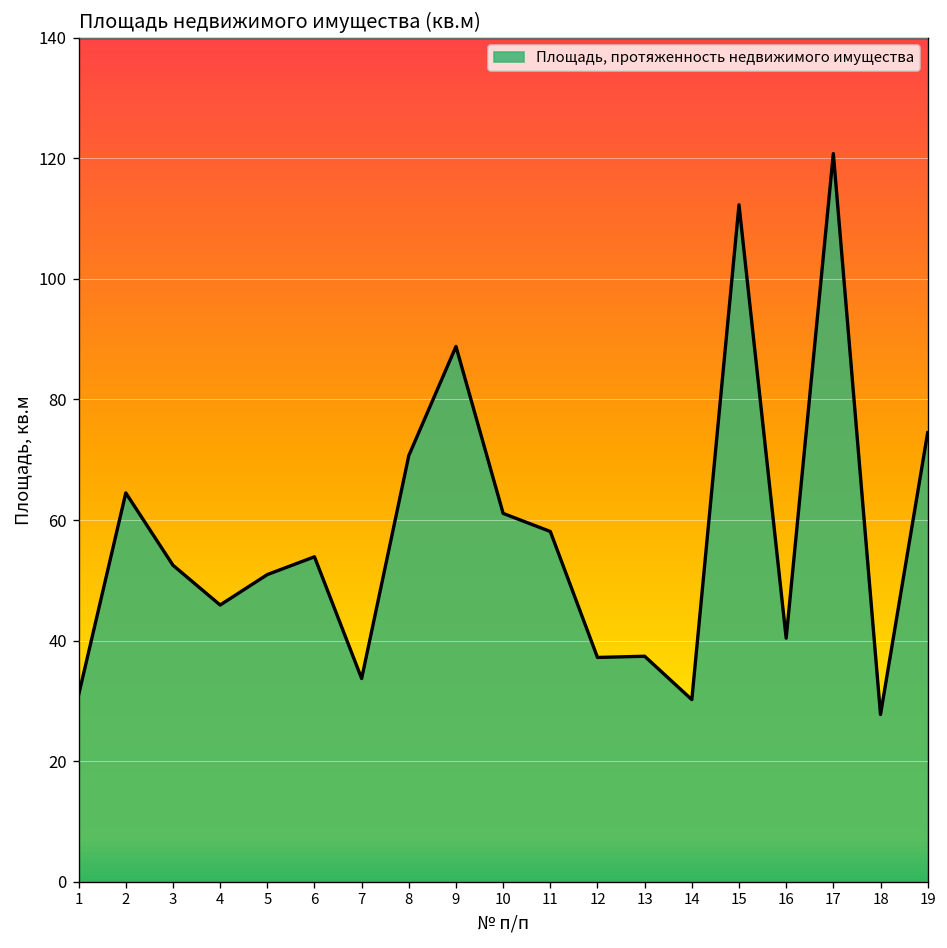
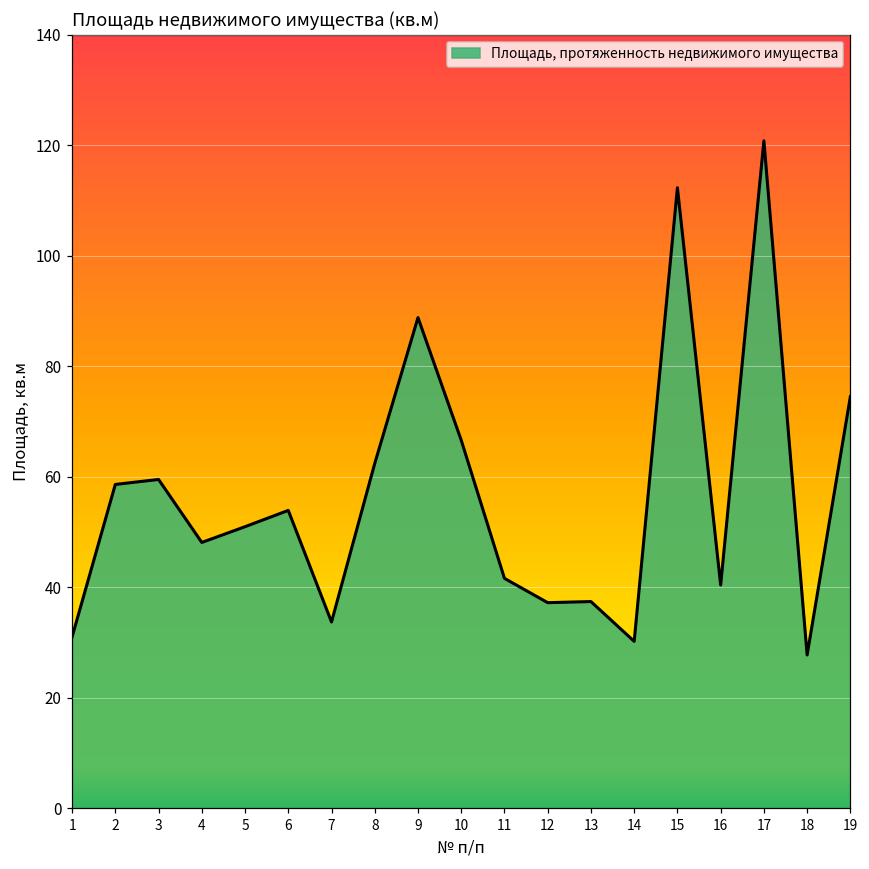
2: 65 -> 59
3: 53 -> 60
4: 46 -> 48
8: 71 -> 62
10: 61 -> 67
11: 58 -> 42
